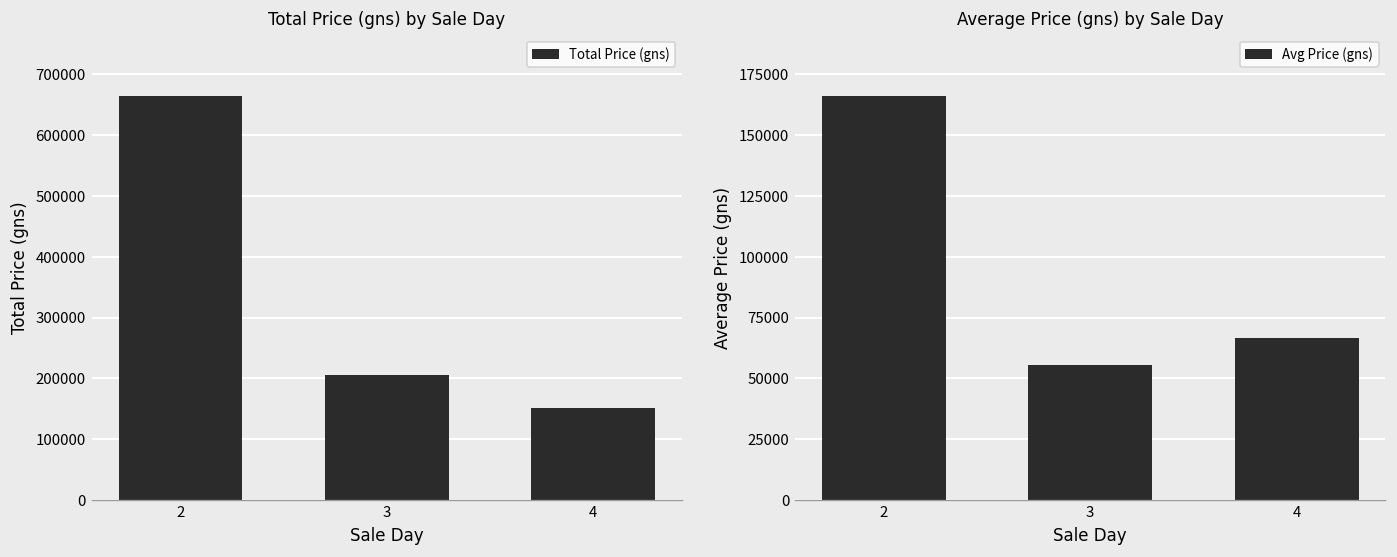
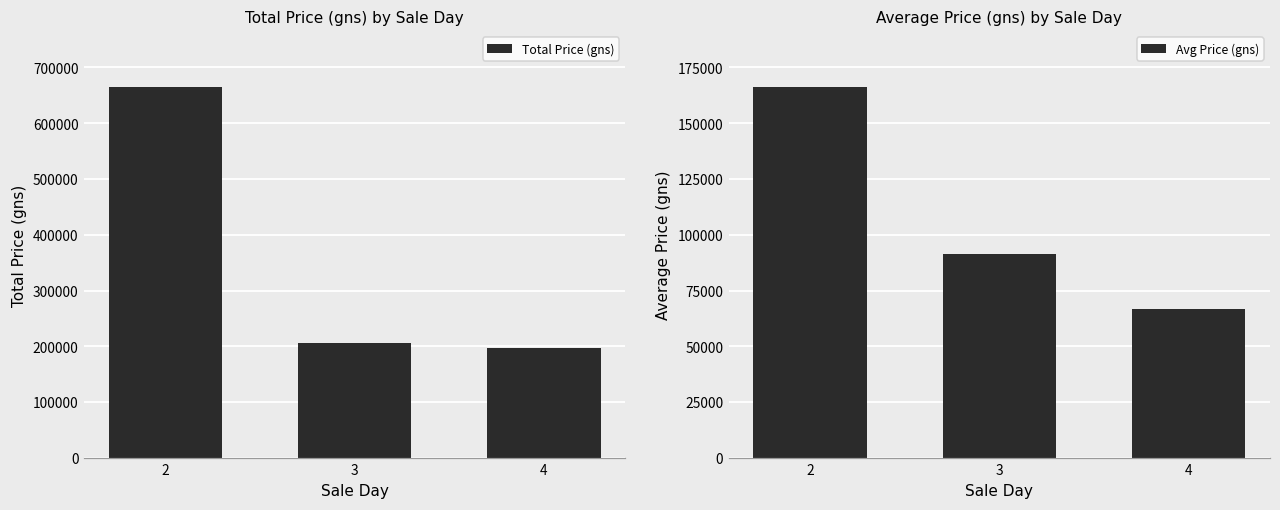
Total Price (gns) by Sale Day, 4: 150000 -> 200000
Average Price (gns) by Sale Day, 3: 56000 -> 91000
